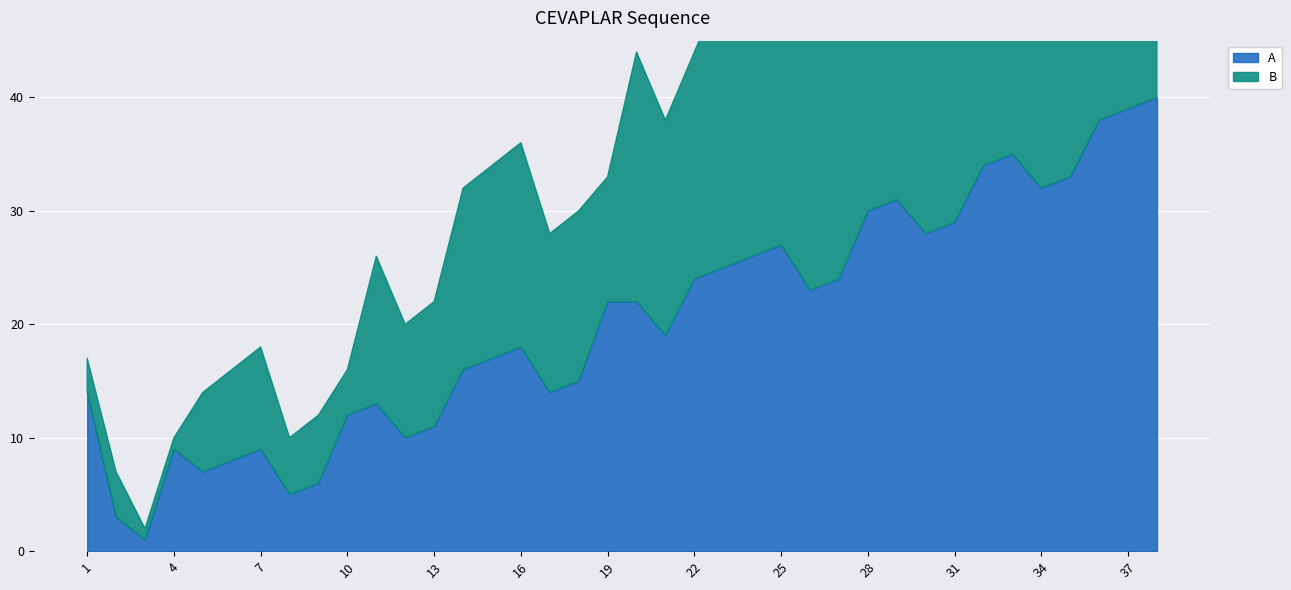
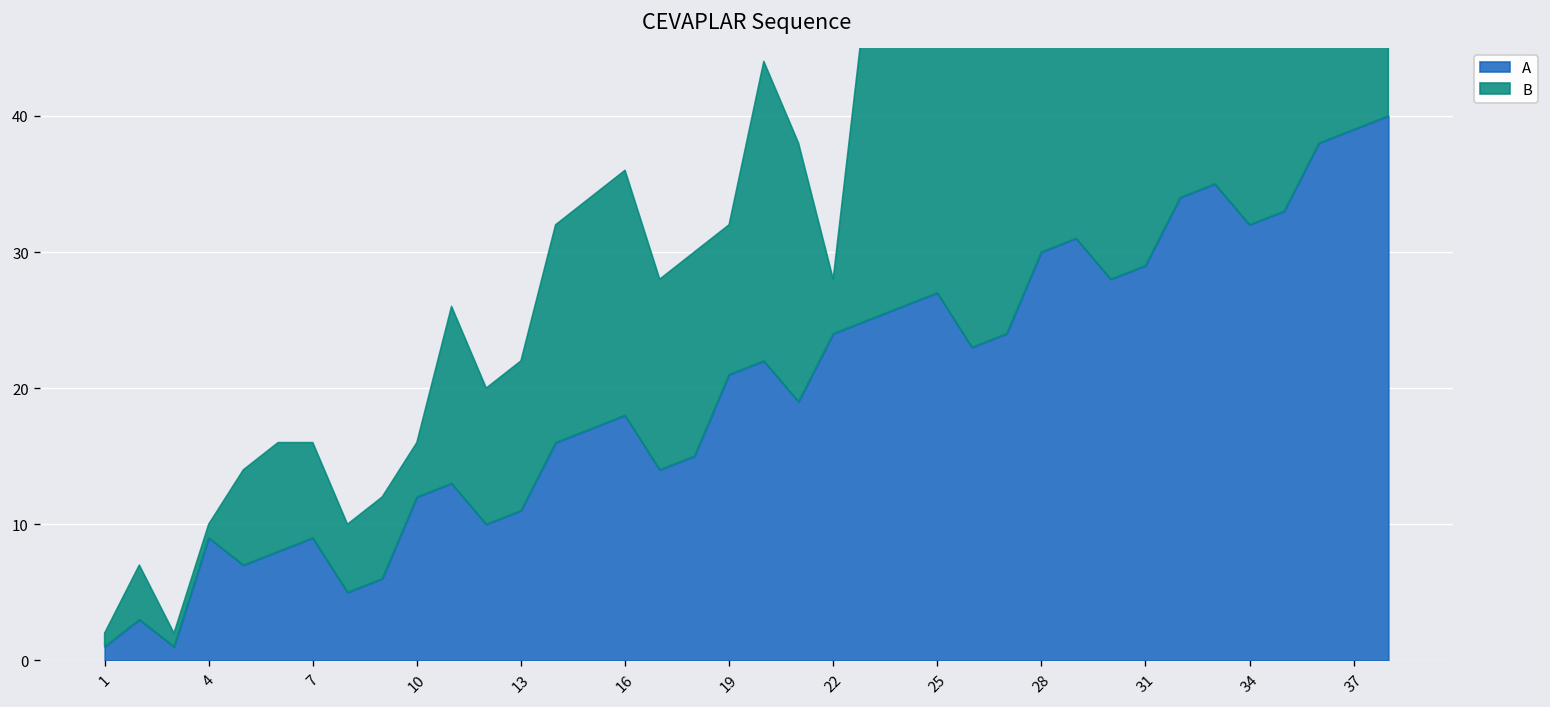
A, 1: 14 -> 1
B, 1: 3 -> 1
B, 7: 9 -> 7
A, 19: 22 -> 21
B, 22: 20 -> 4
